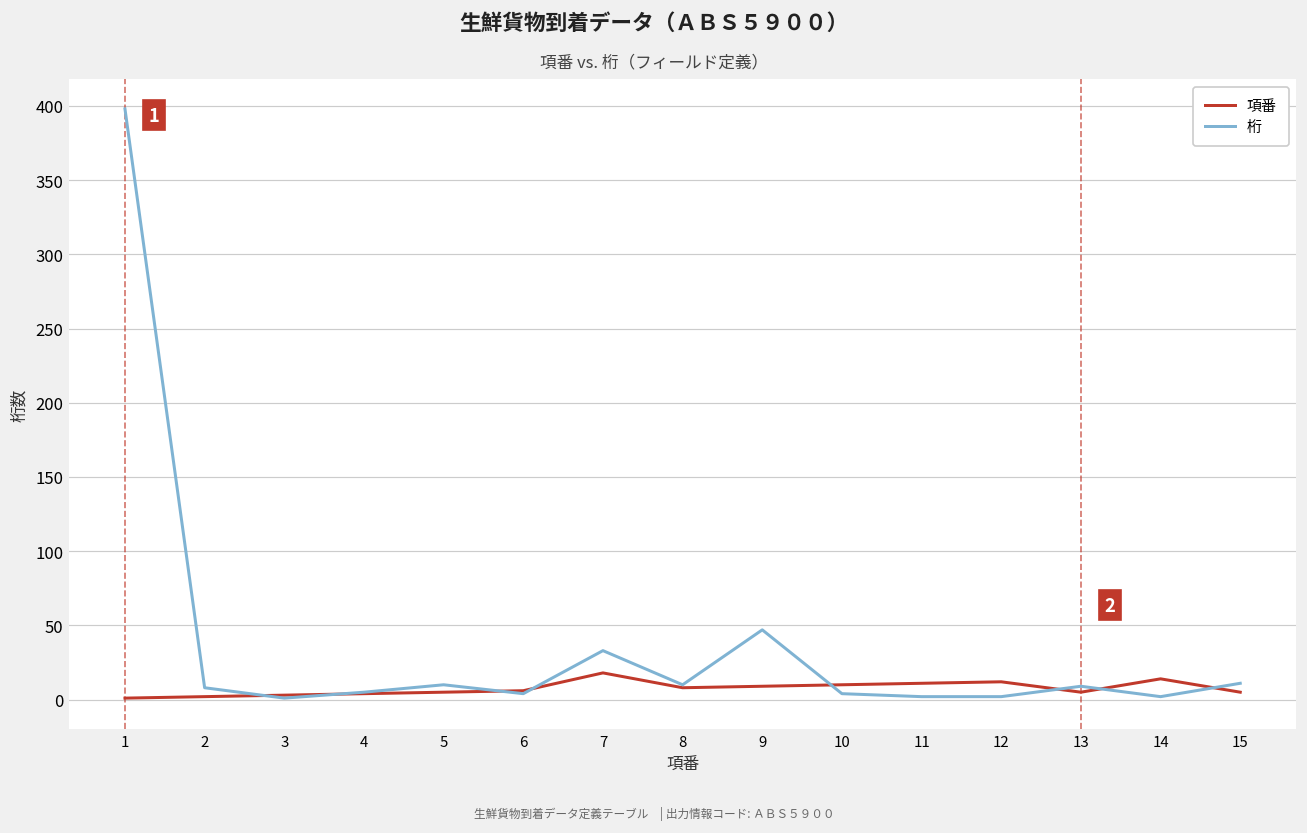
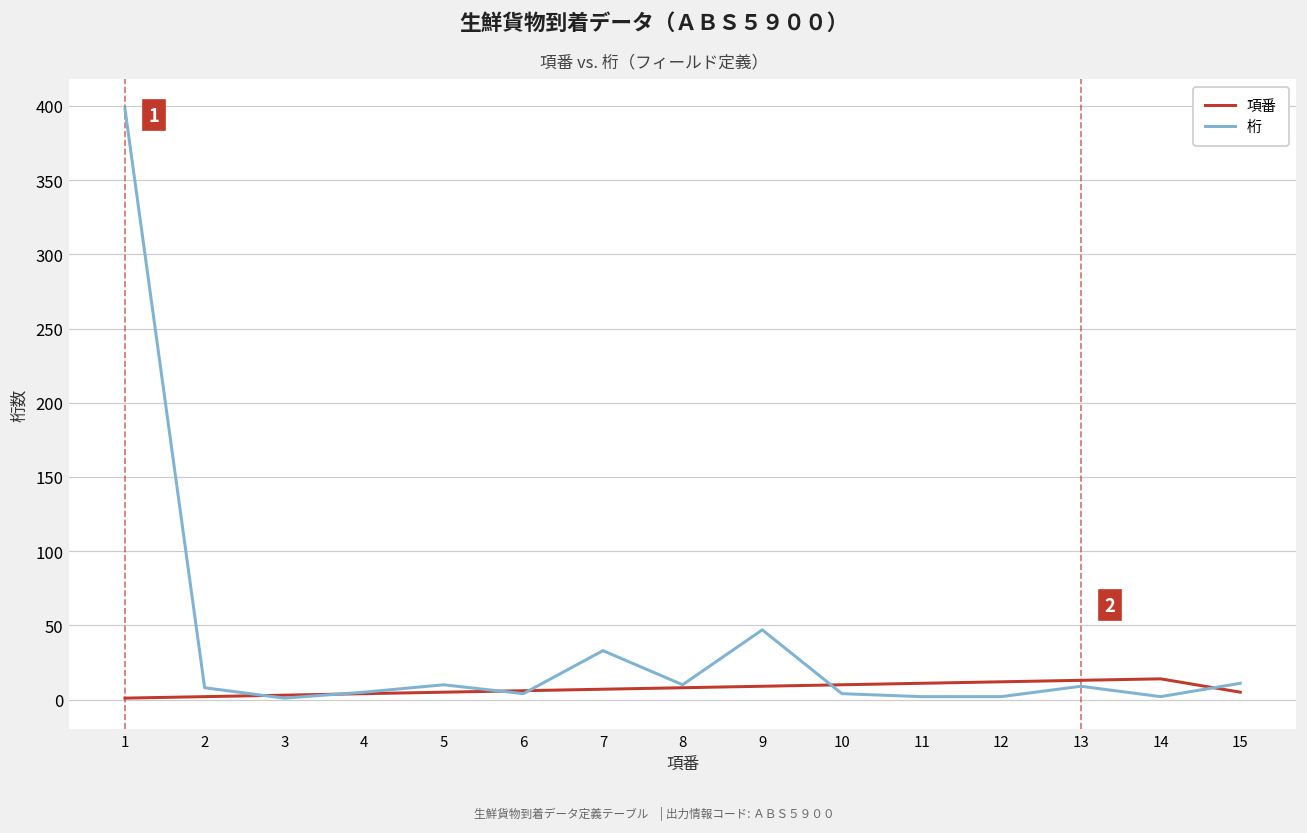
項番, 7: 18 -> 7
項番, 13: 5 -> 13
